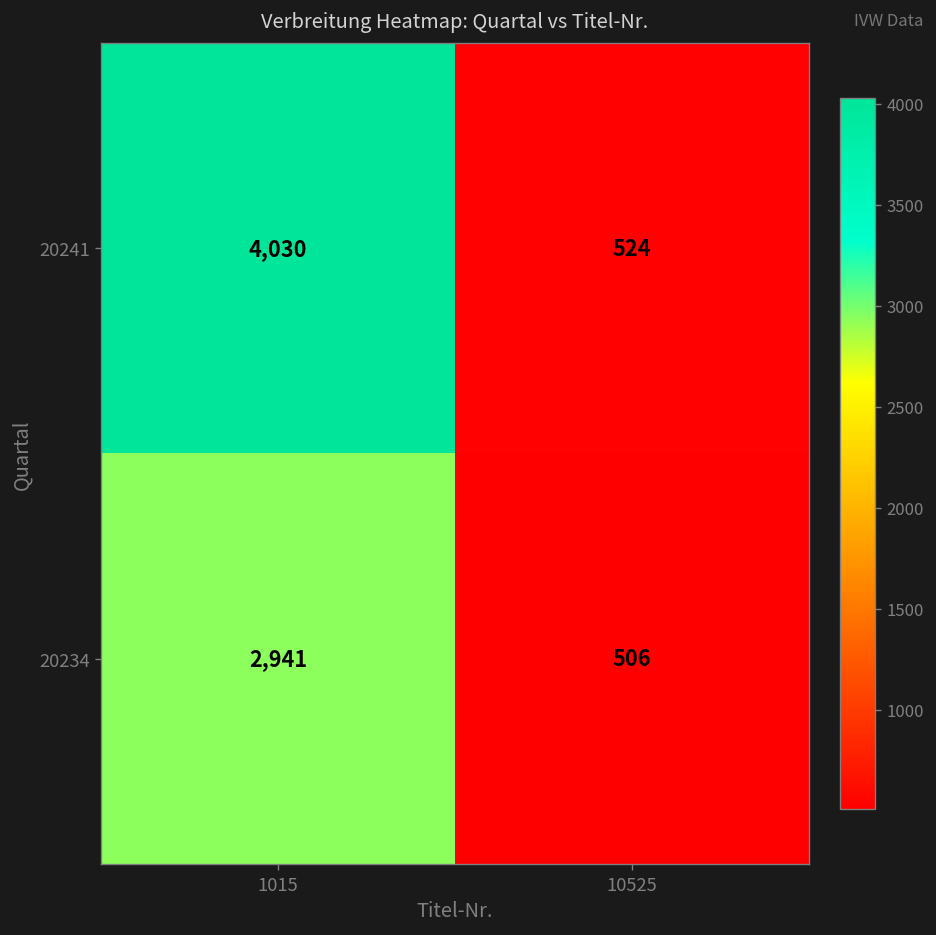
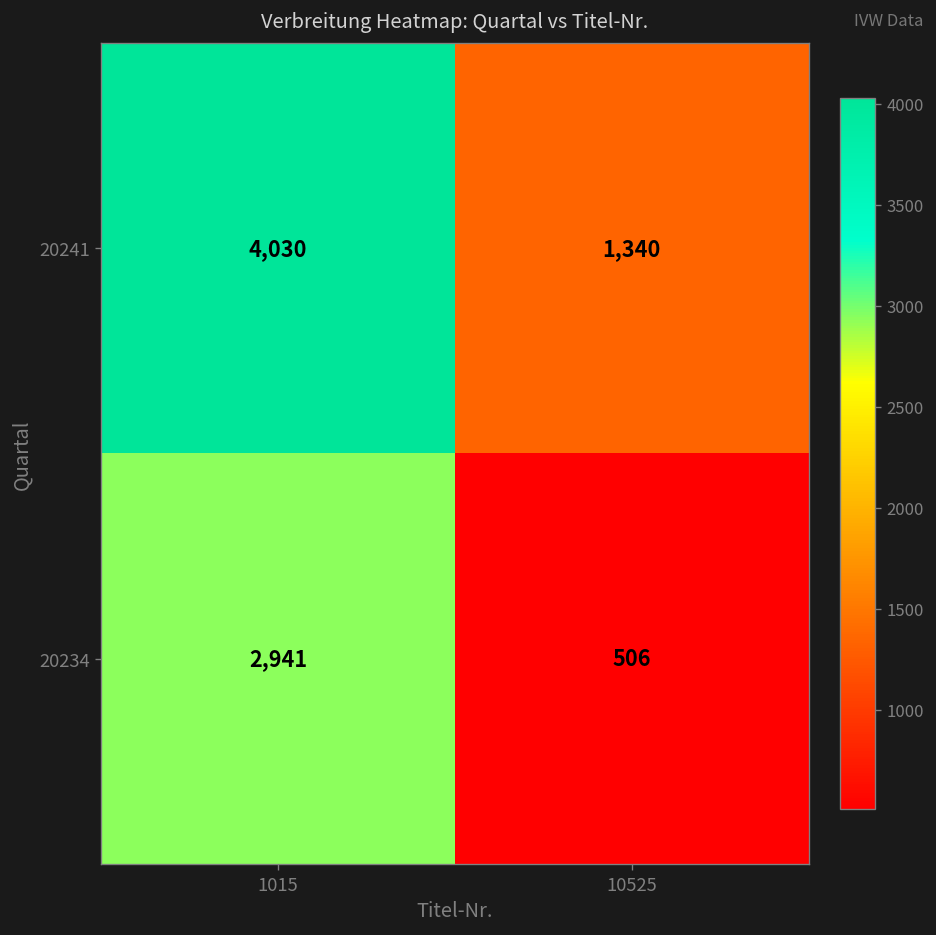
20241, 10525: 524 -> 1,340
